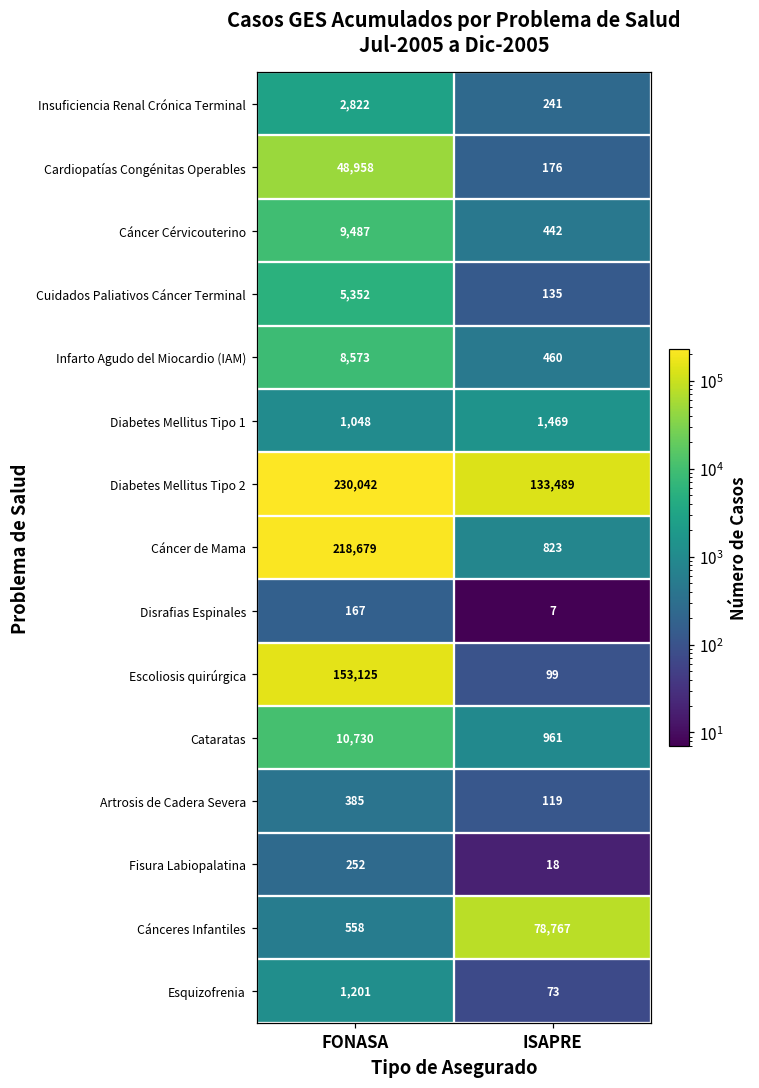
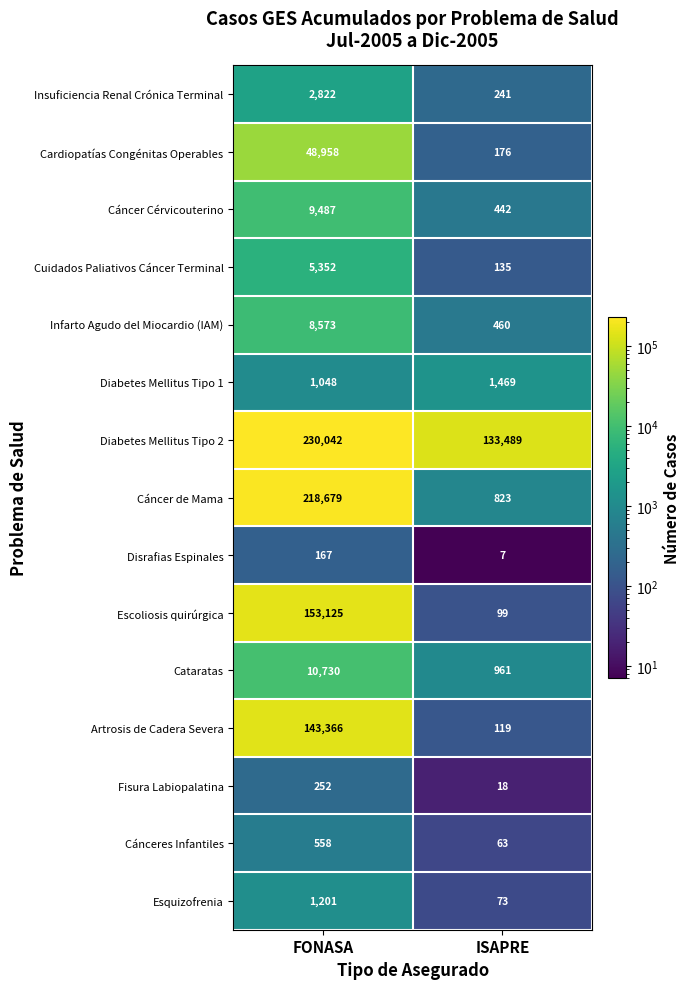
Artrosis de Cadera Severa, FONASA: 385 -> 143,366
Cánceres Infantiles, ISAPRE: 78,767 -> 63
